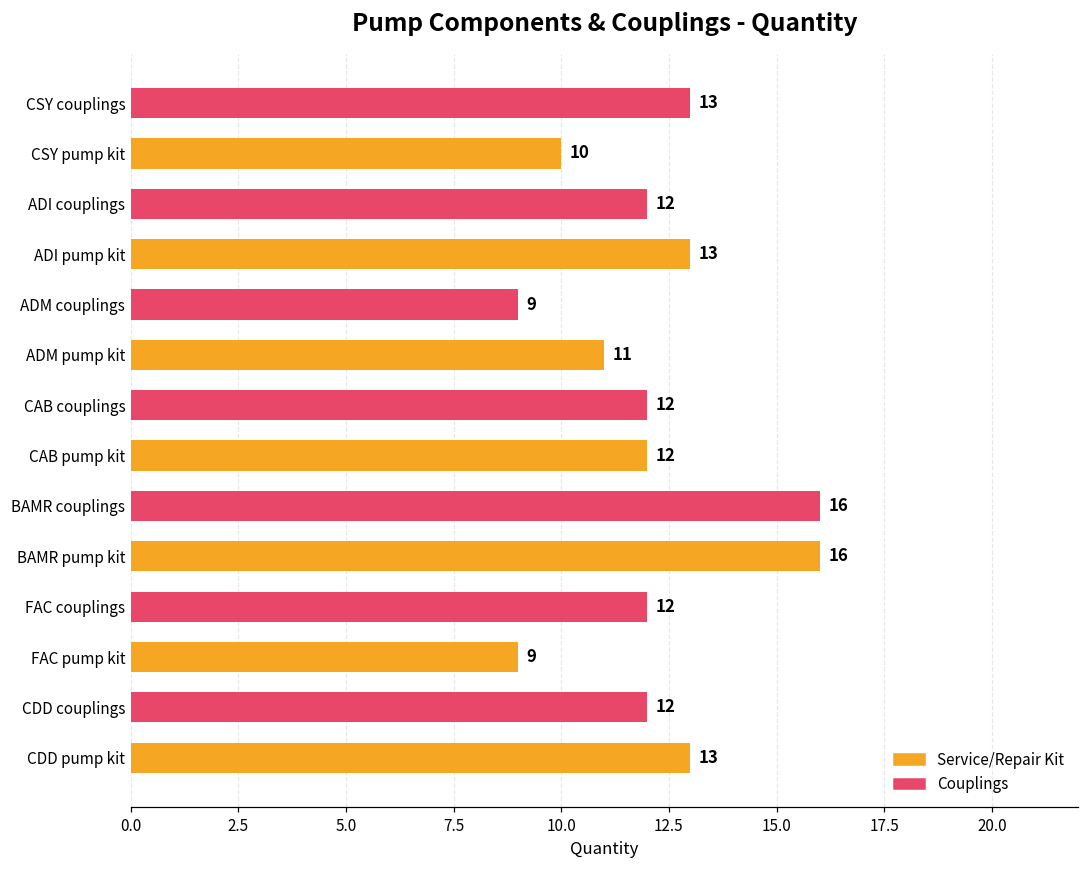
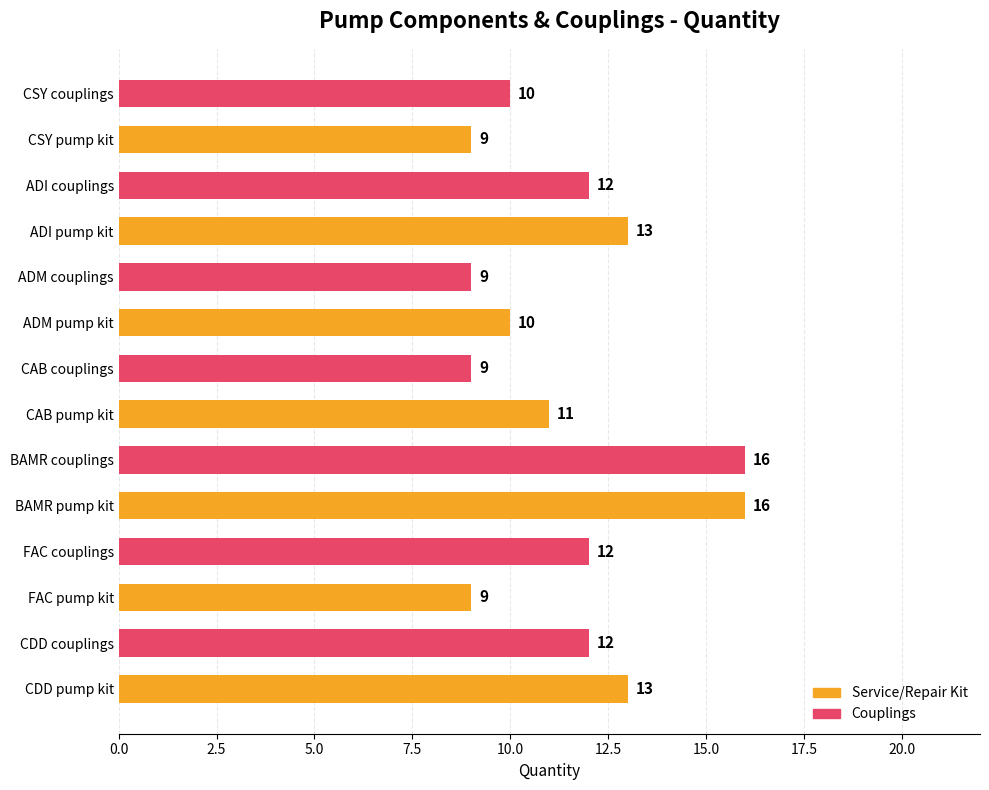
CSY couplings: 13 -> 10
CSY pump kit: 10 -> 9
ADM pump kit: 11 -> 10
CAB couplings: 12 -> 9
CAB pump kit: 12 -> 11
